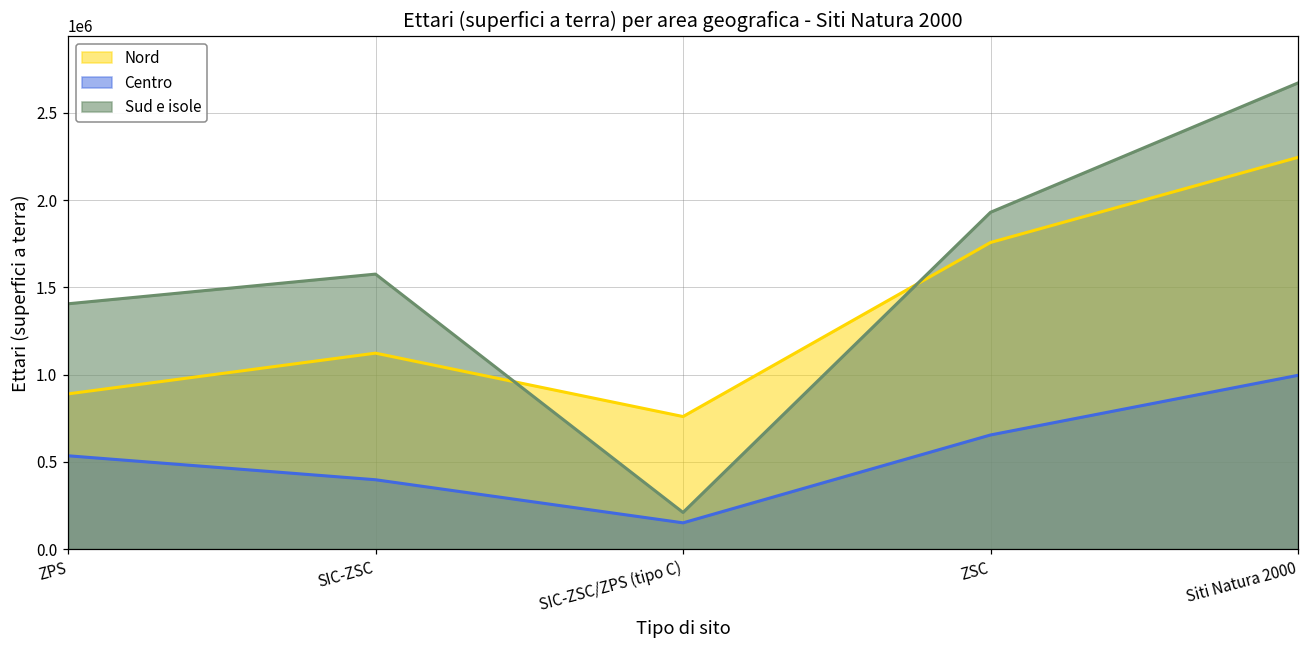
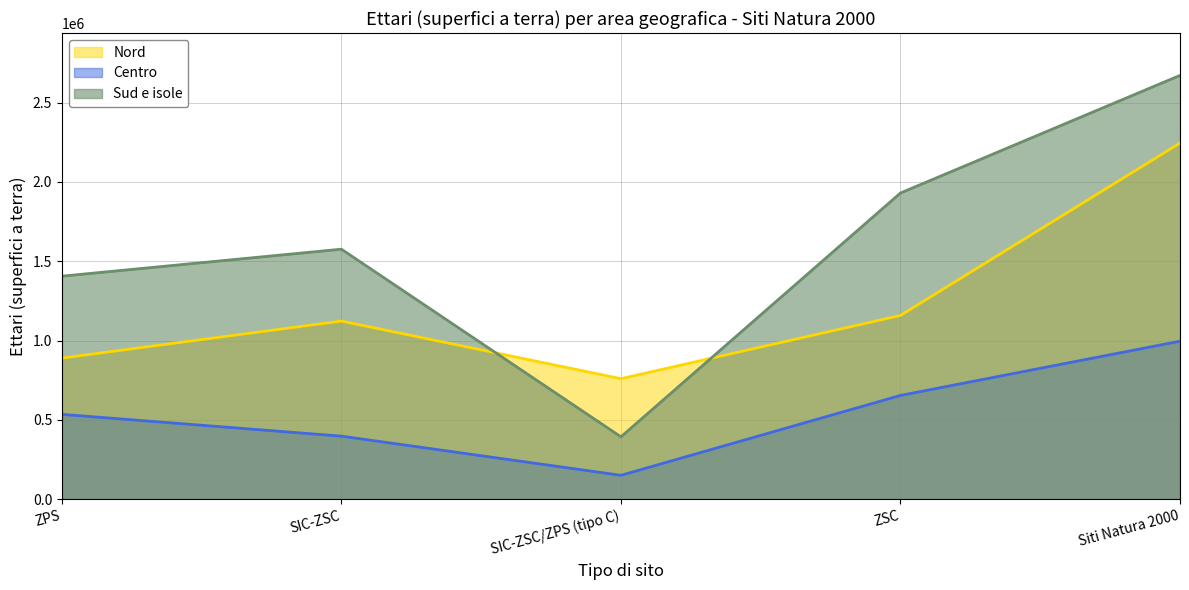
Sud e isole, SIC-ZSC/ZPS (tipo C): 210000 -> 390000
Nord, ZSC: 1760000 -> 1160000
